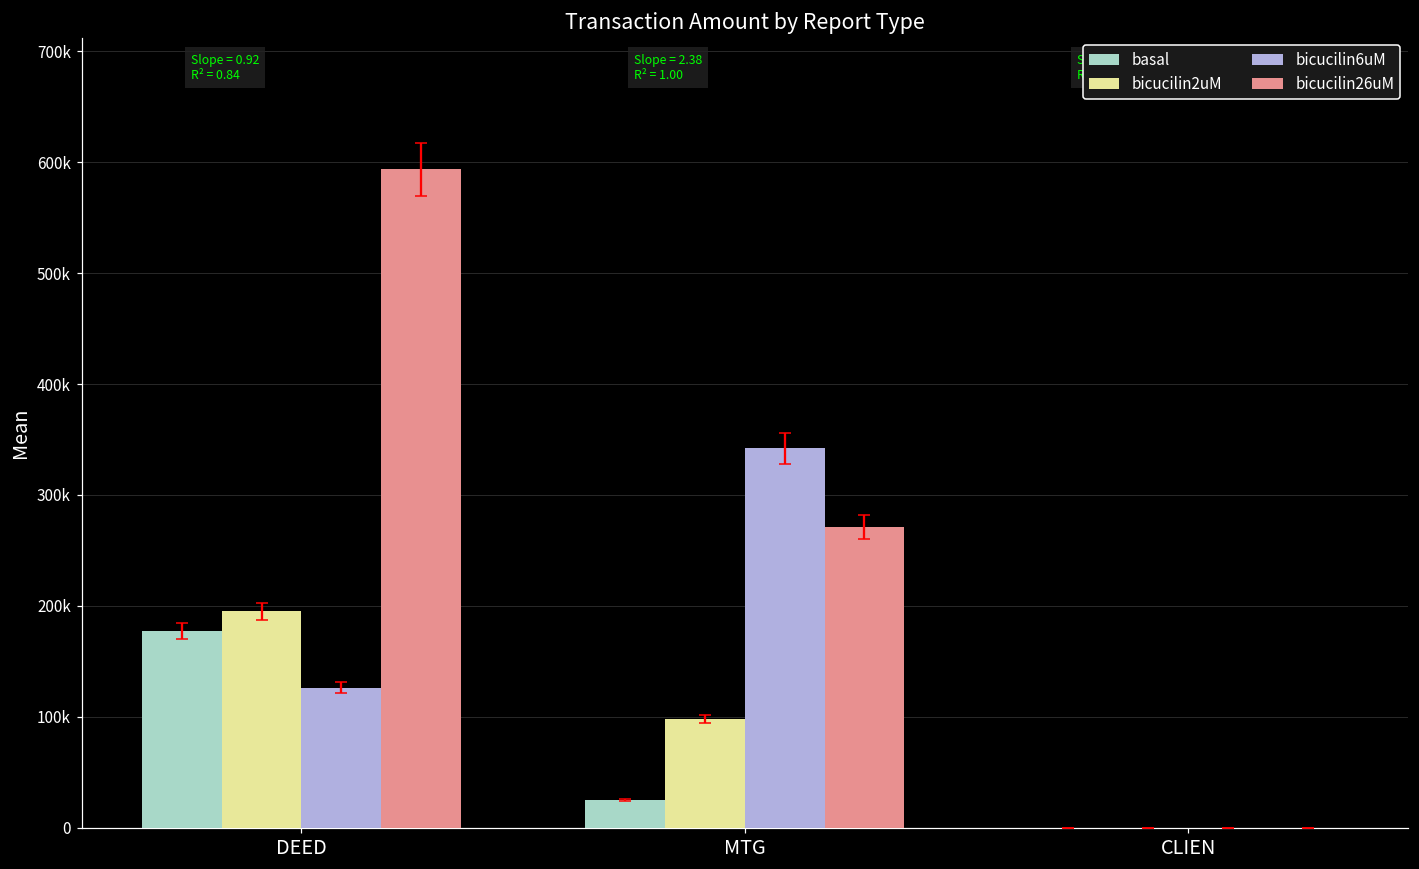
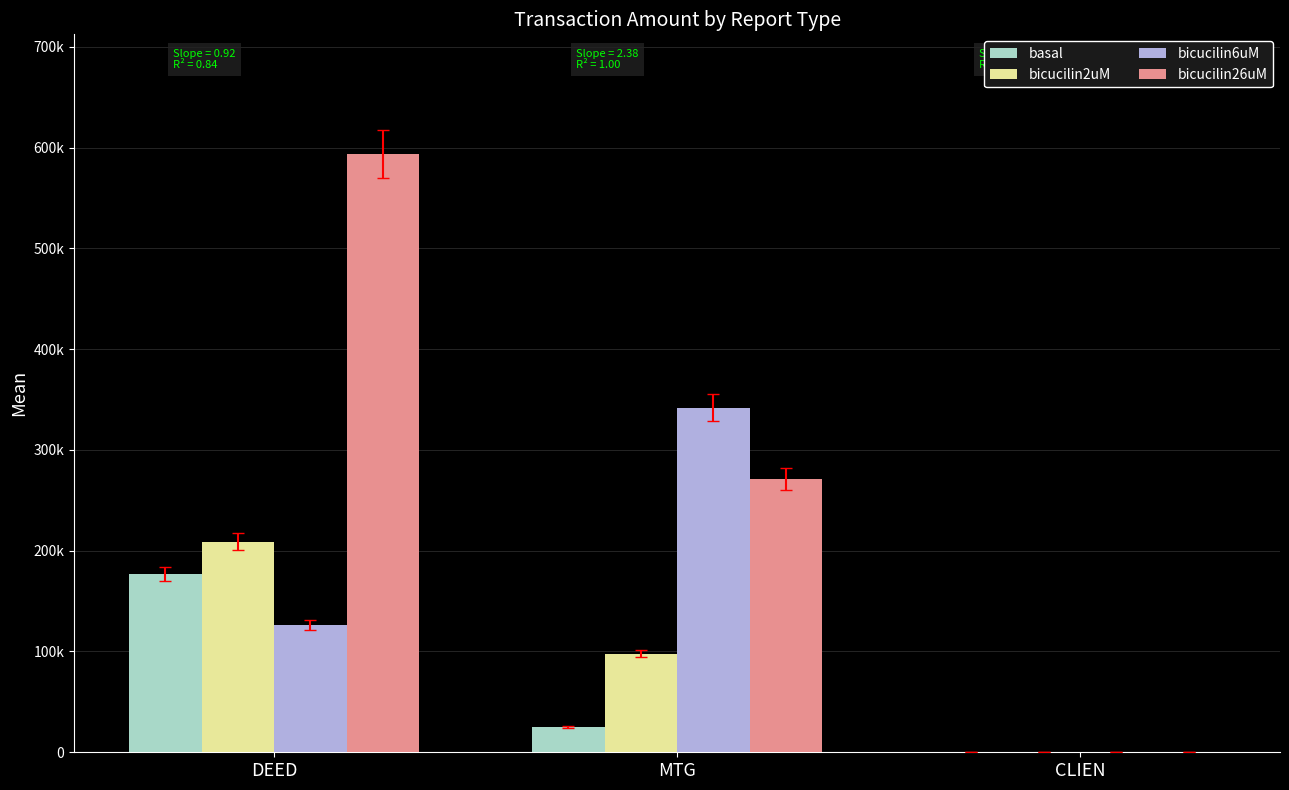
bicucilin2uM, DEED: 195000 -> 209000
